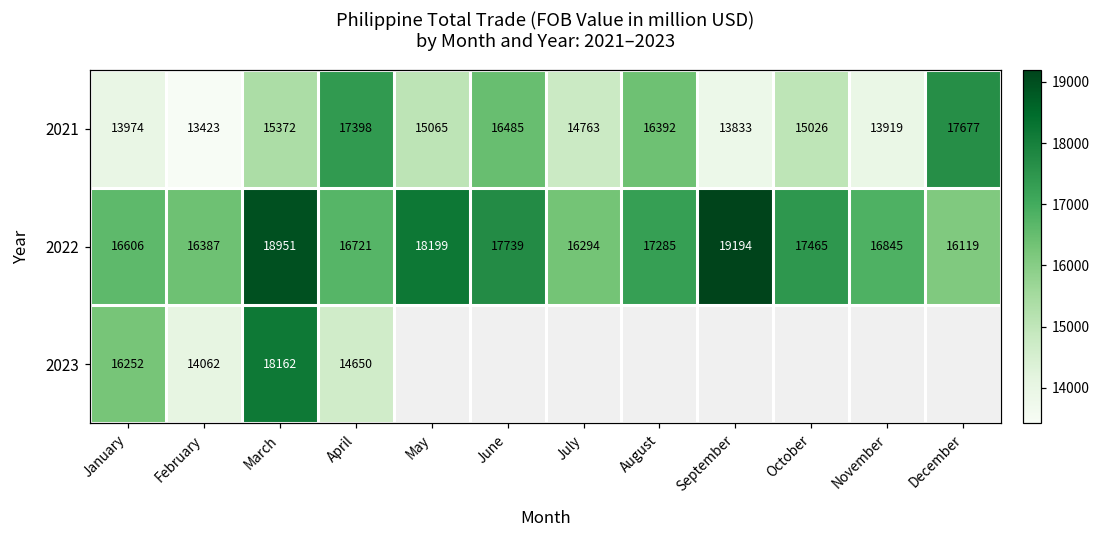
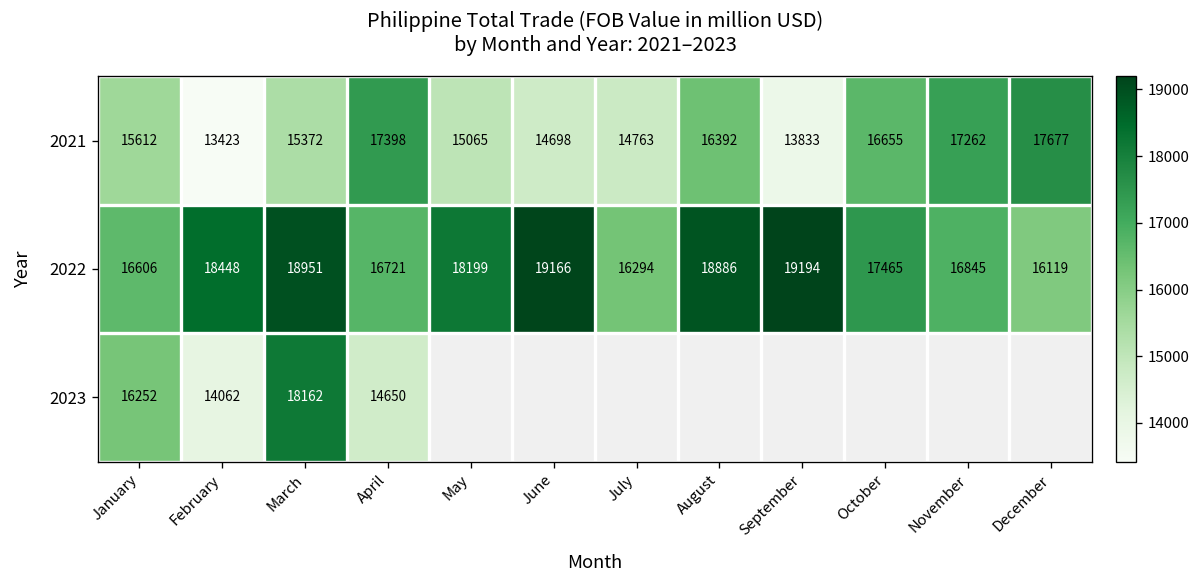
2021, January: 13974 -> 15612
2021, June: 16485 -> 14698
2021, October: 15026 -> 16655
2021, November: 13919 -> 17262
2022, February: 16387 -> 18448
2022, June: 17739 -> 19166
2022, August: 17285 -> 18886
